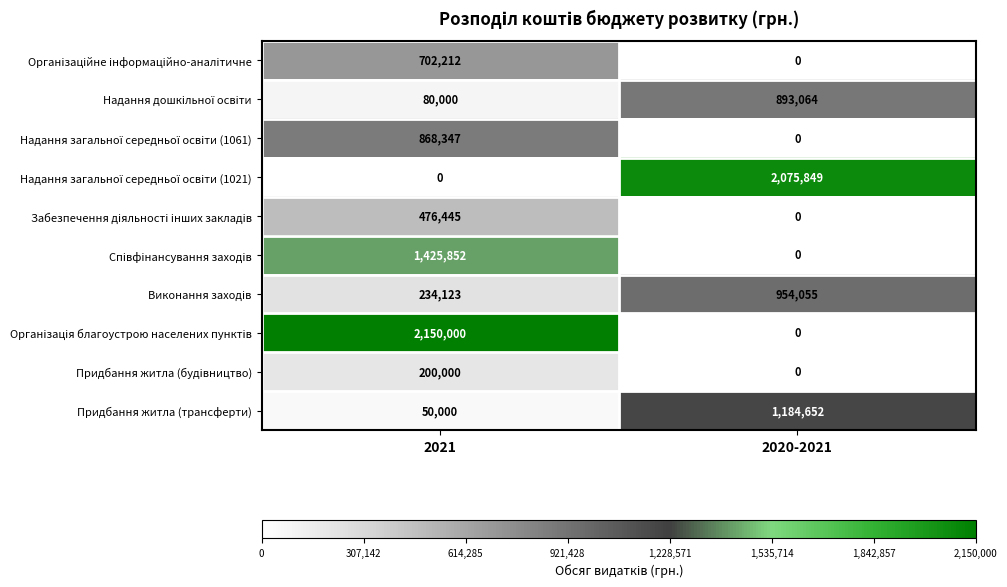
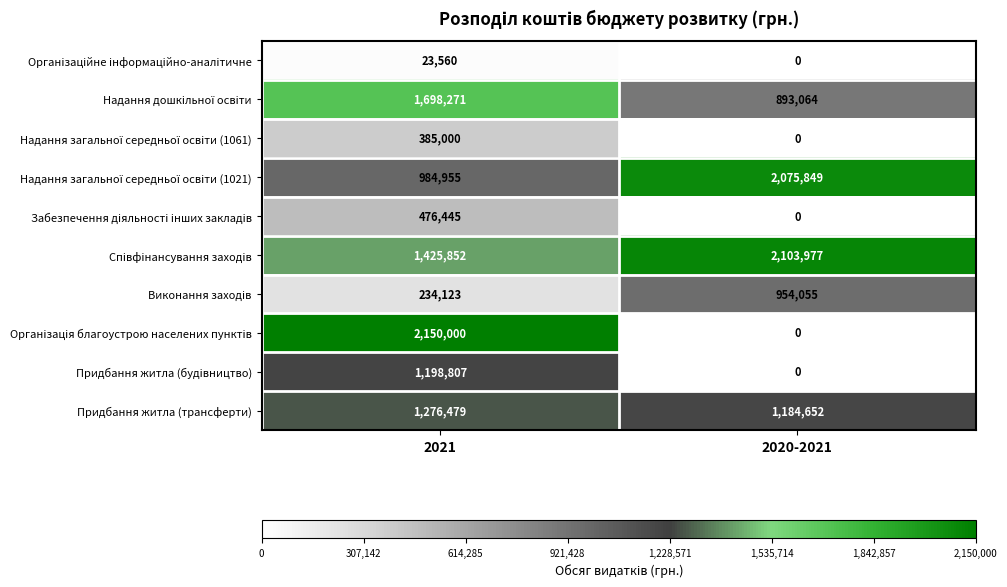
Організаційне інформаційно-аналітичне, 2021: 702,212 -> 23,560
Надання дошкільної освіти, 2021: 80,000 -> 1,698,271
Надання загальної середньої освіти (1061), 2021: 868,347 -> 385,000
Надання загальної середньої освіти (1021), 2021: 0 -> 984,955
Співфінансування заходів, 2020-2021: 0 -> 2,103,977
Придбання житла (будівництво), 2021: 200,000 -> 1,198,807
Придбання житла (трансферти), 2021: 50,000 -> 1,276,479
